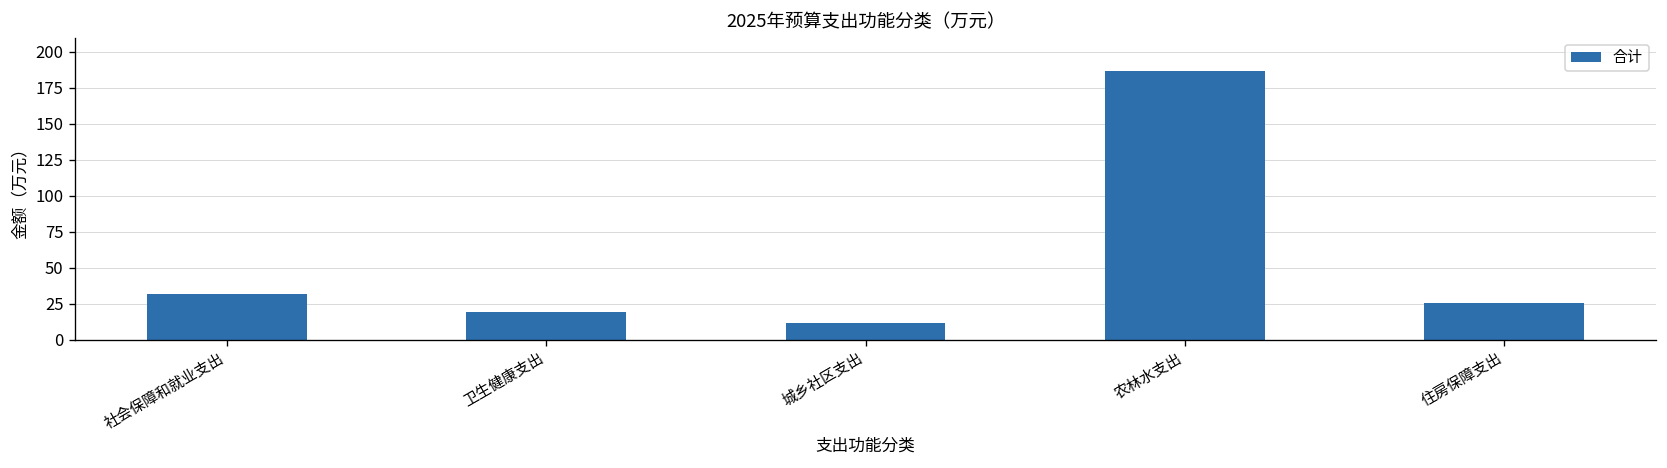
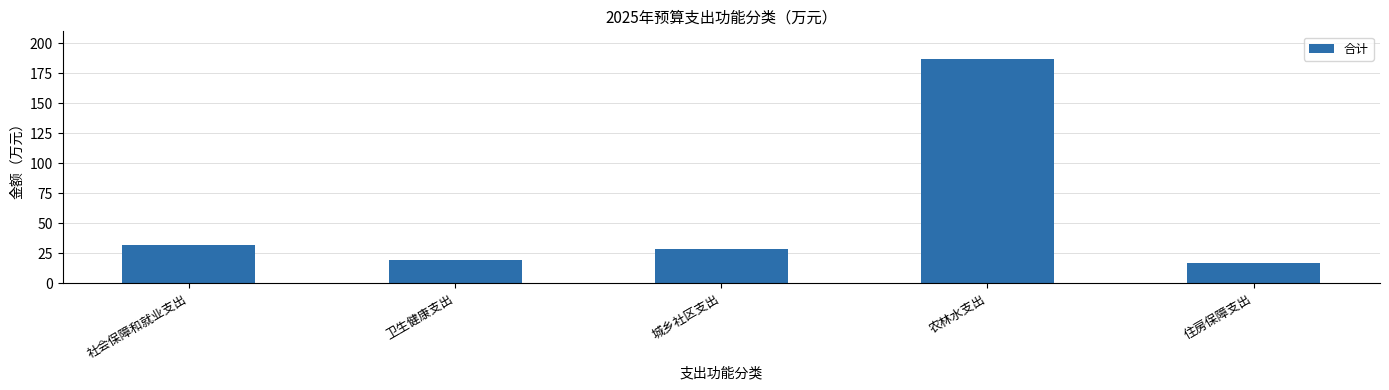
城乡社区支出: 12 -> 29
住房保障支出: 25 -> 17
